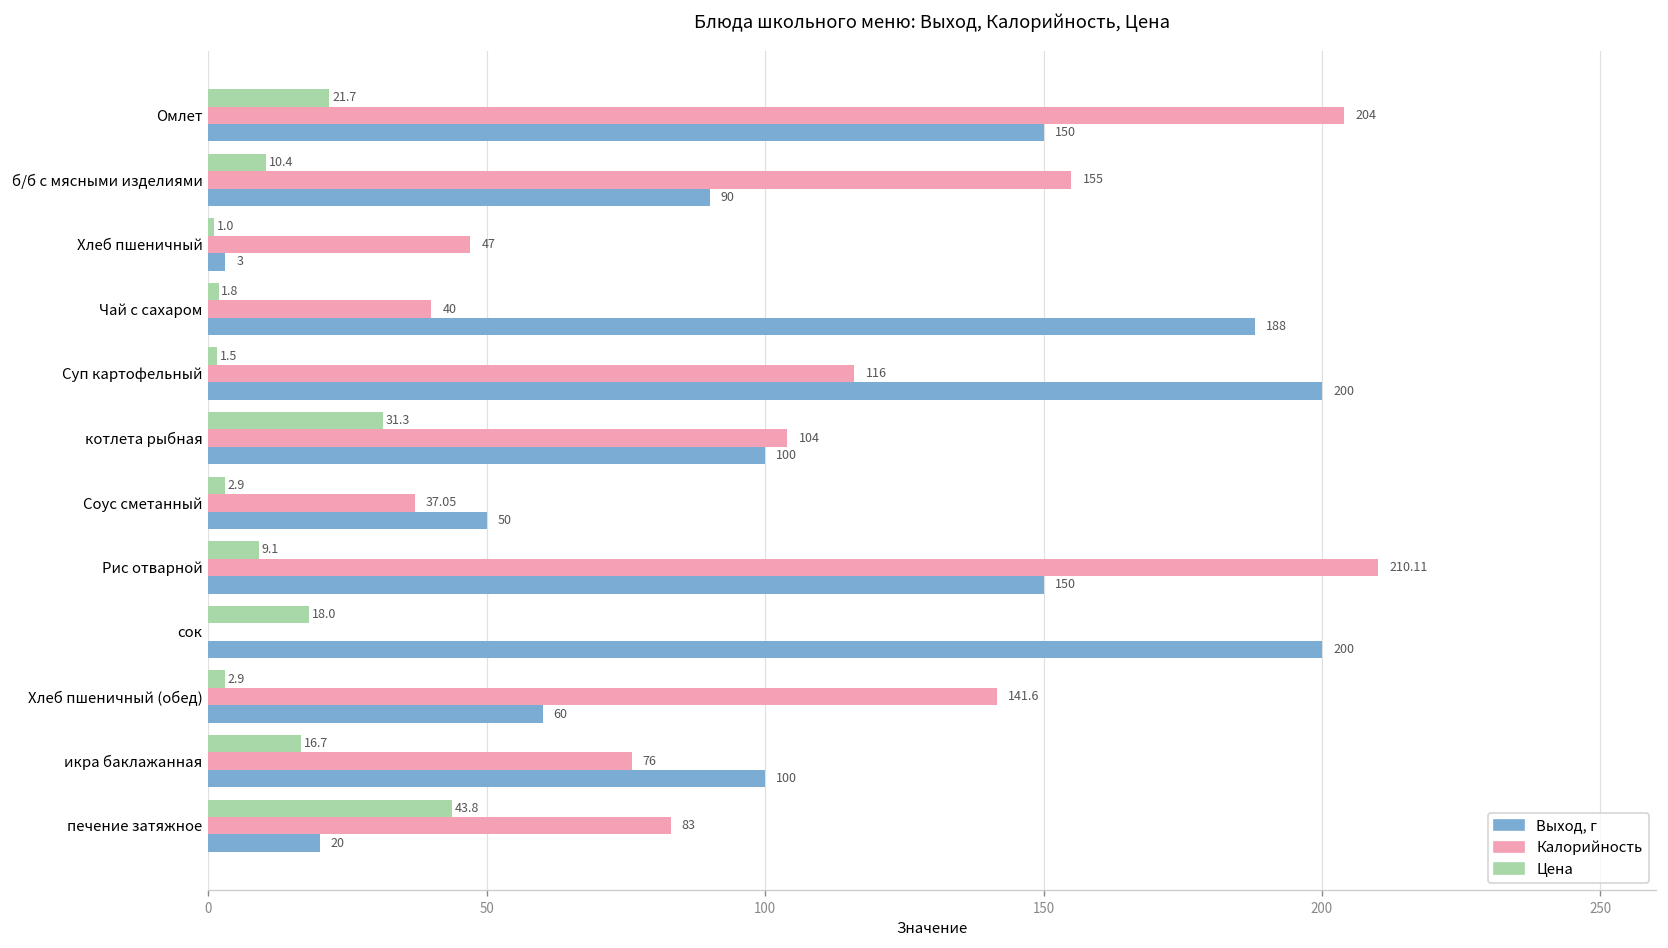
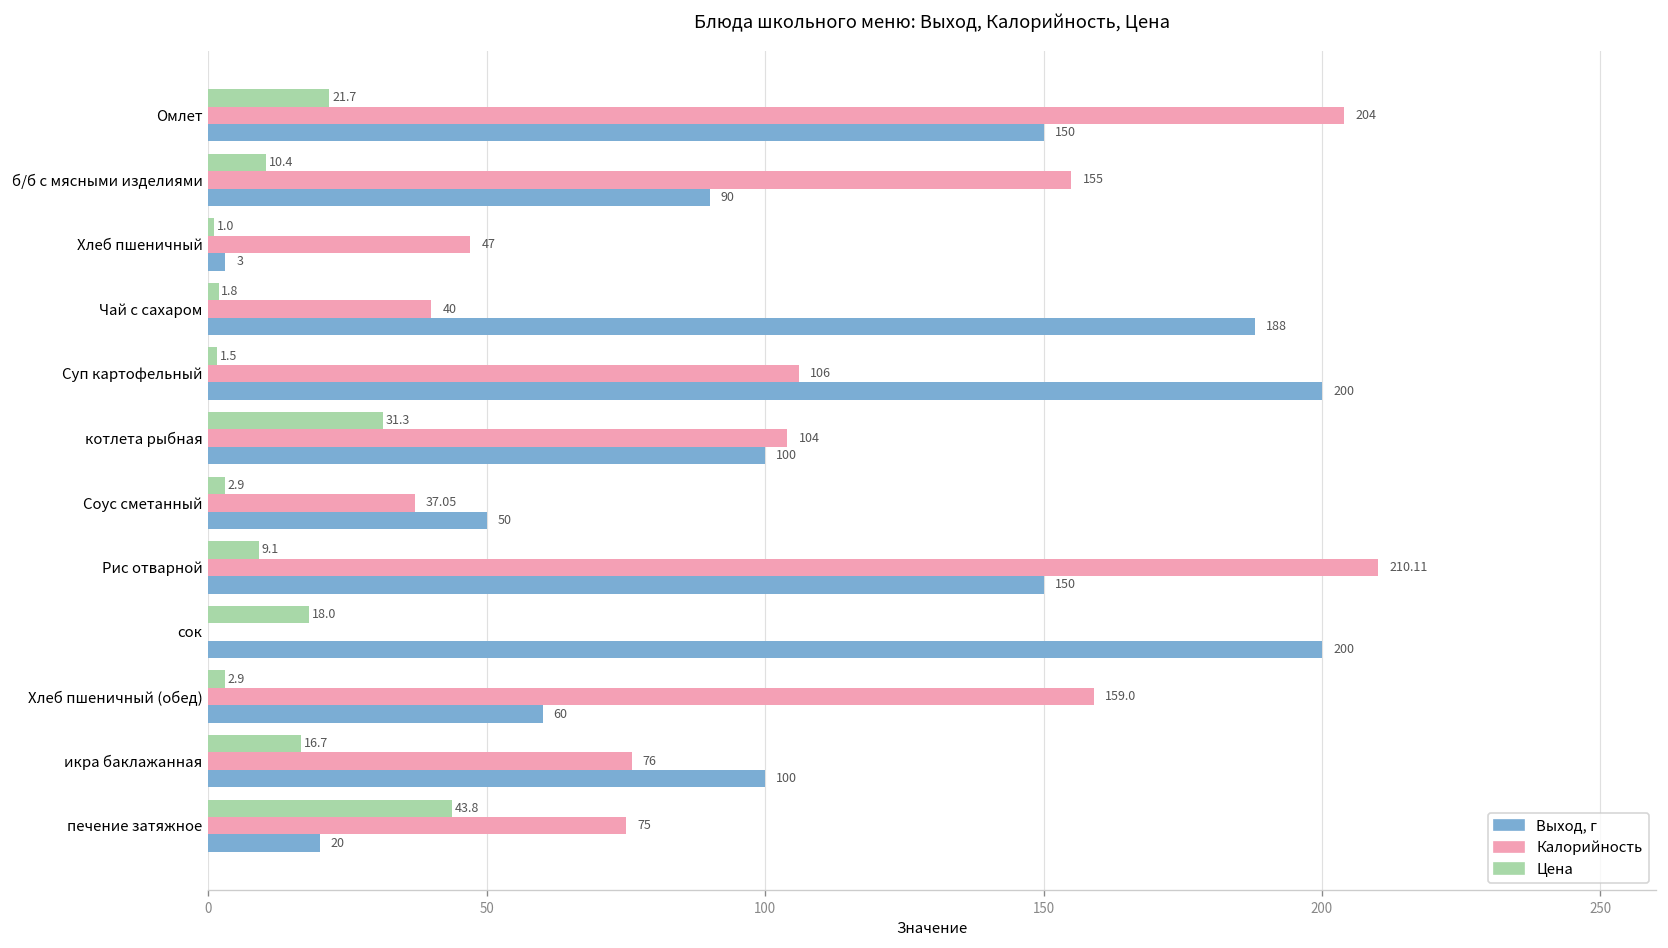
Калорийность, Суп картофельный: 116 -> 106
Калорийность, Хлеб пшеничный (обед): 141.6 -> 159.0
Калорийность, печение затяжное: 83 -> 75
